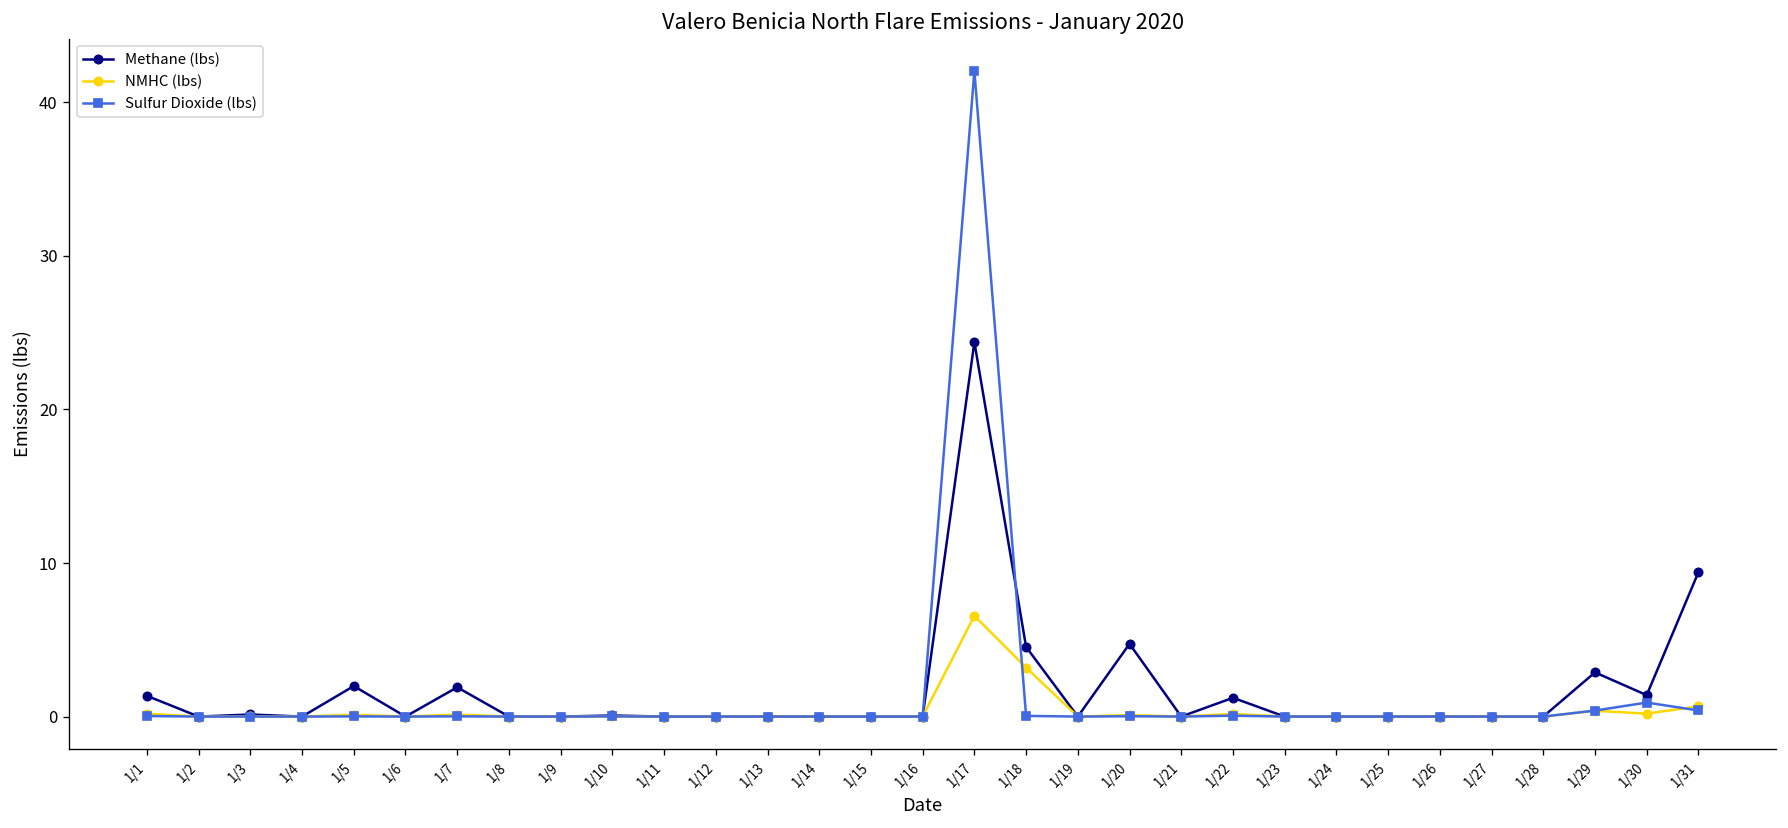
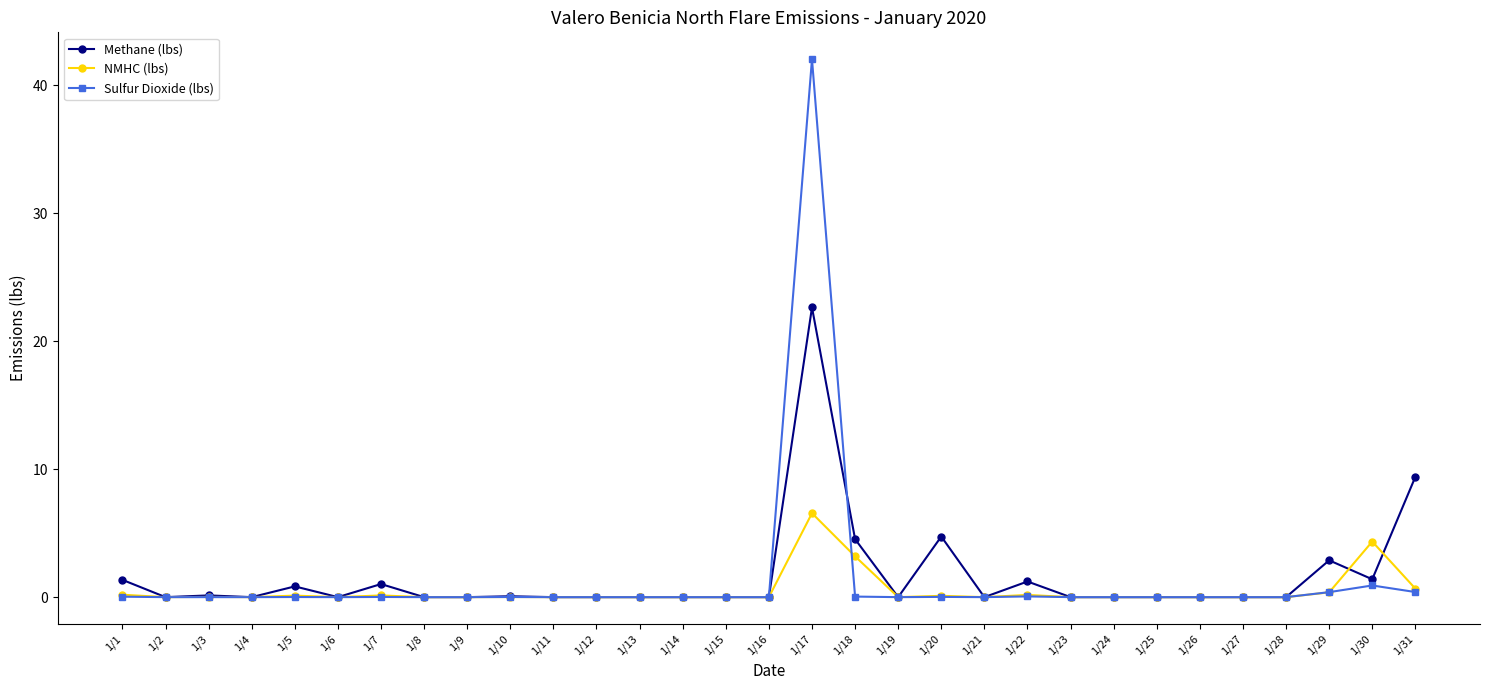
Methane (lbs), 1/5: 2.0 -> 0.8
Methane (lbs), 1/7: 1.9 -> 1.0
Methane (lbs), 1/17: 24.4 -> 22.6
NMHC (lbs), 1/30: 0.2 -> 4.3
